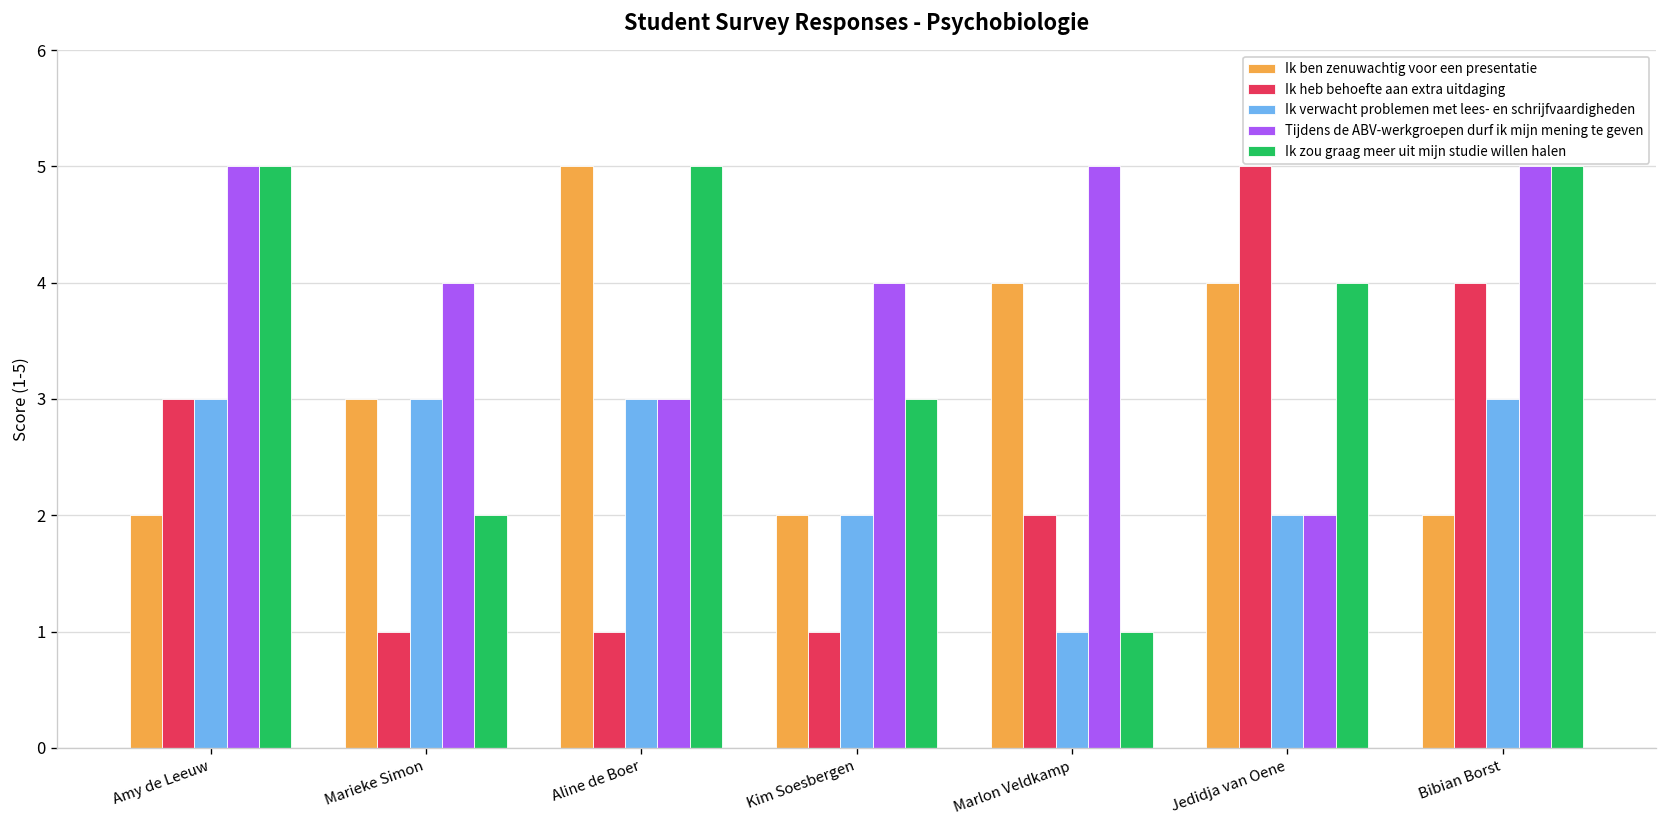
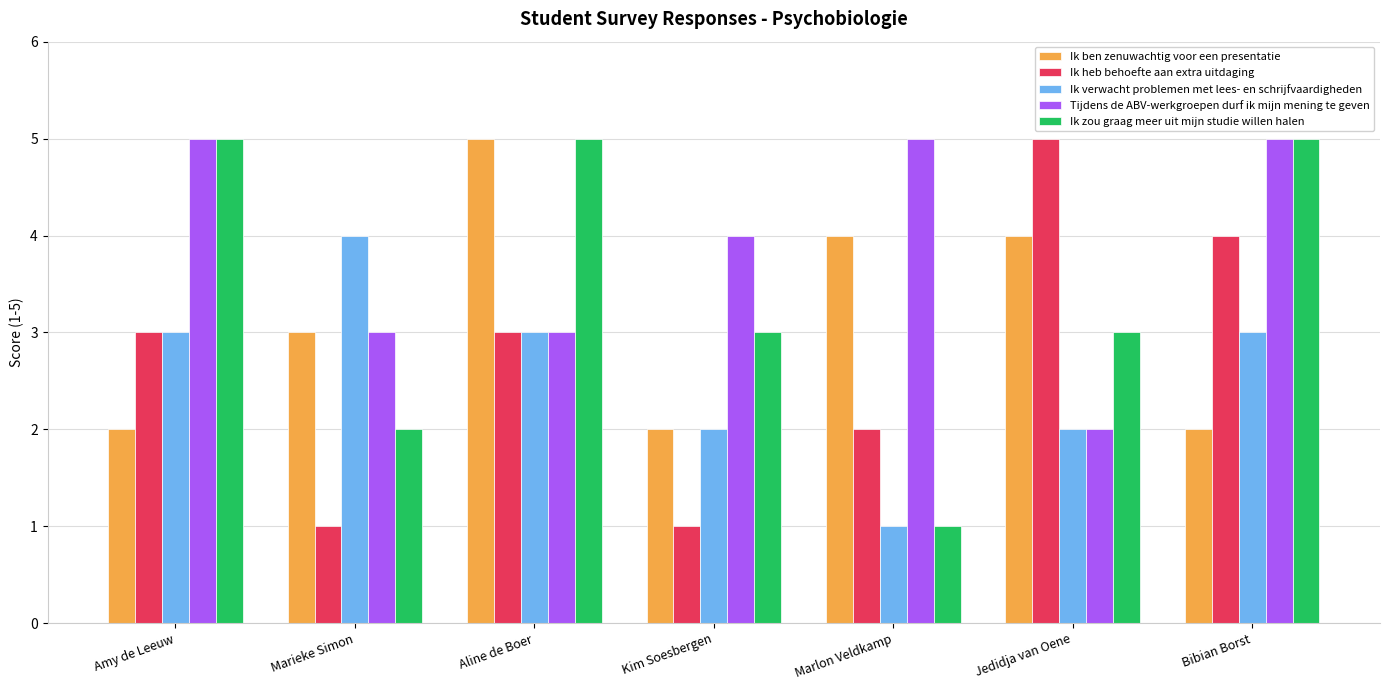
Ik verwacht problemen met lees- en schrijfvaardigheden, Marieke Simon: 3 -> 4
Tijdens de ABV-werkgroepen durf ik mijn mening te geven, Marieke Simon: 4 -> 3
Ik heb behoefte aan extra uitdaging, Aline de Boer: 1 -> 3
Ik zou graag meer uit mijn studie willen halen, Jedidja van Oene: 4 -> 3
